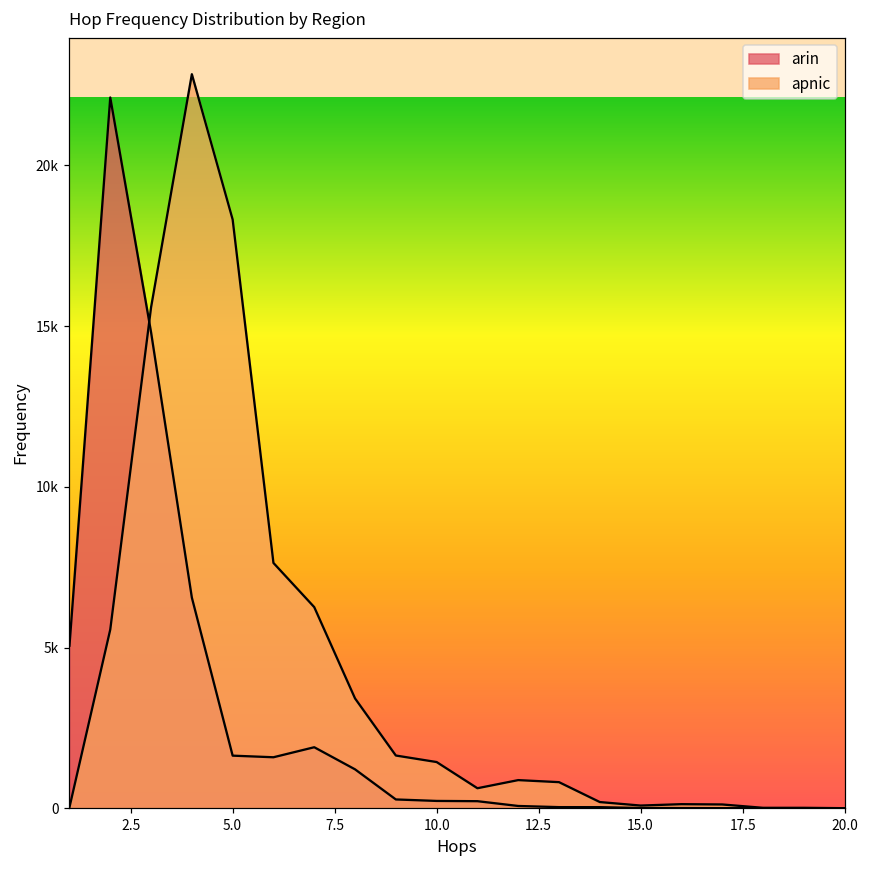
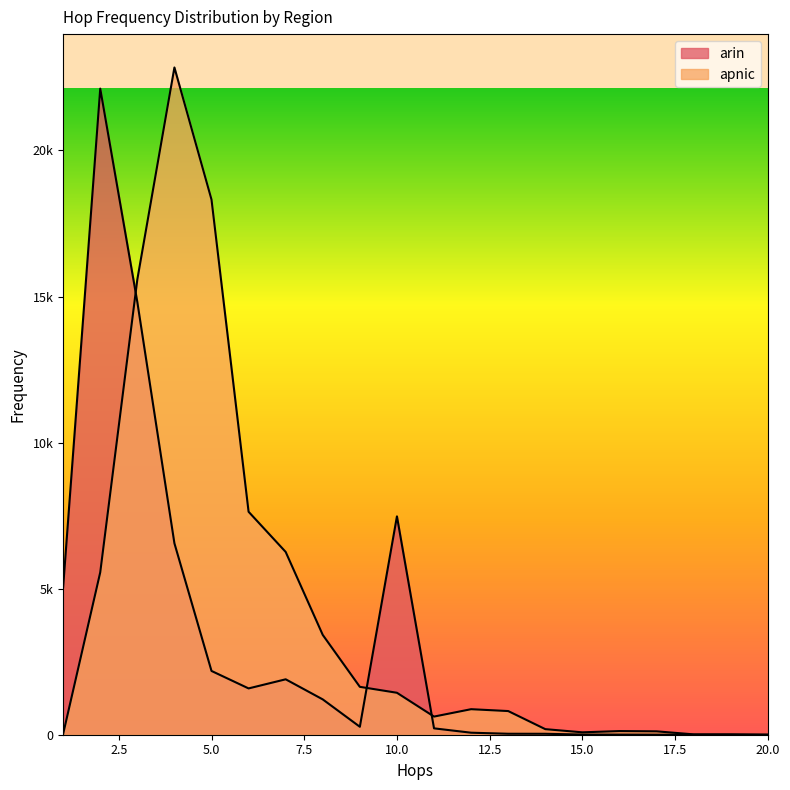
arin, 5.0: 1600 -> 2200
arin, 10.0: 200 -> 7500
